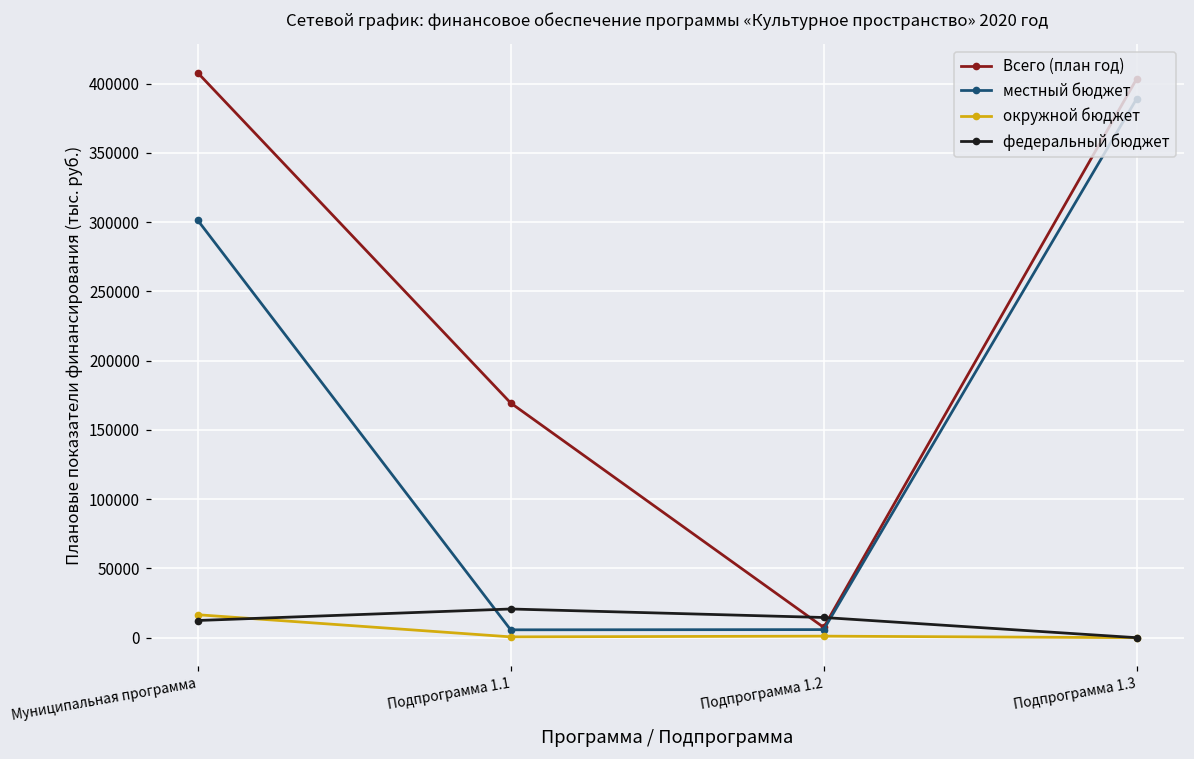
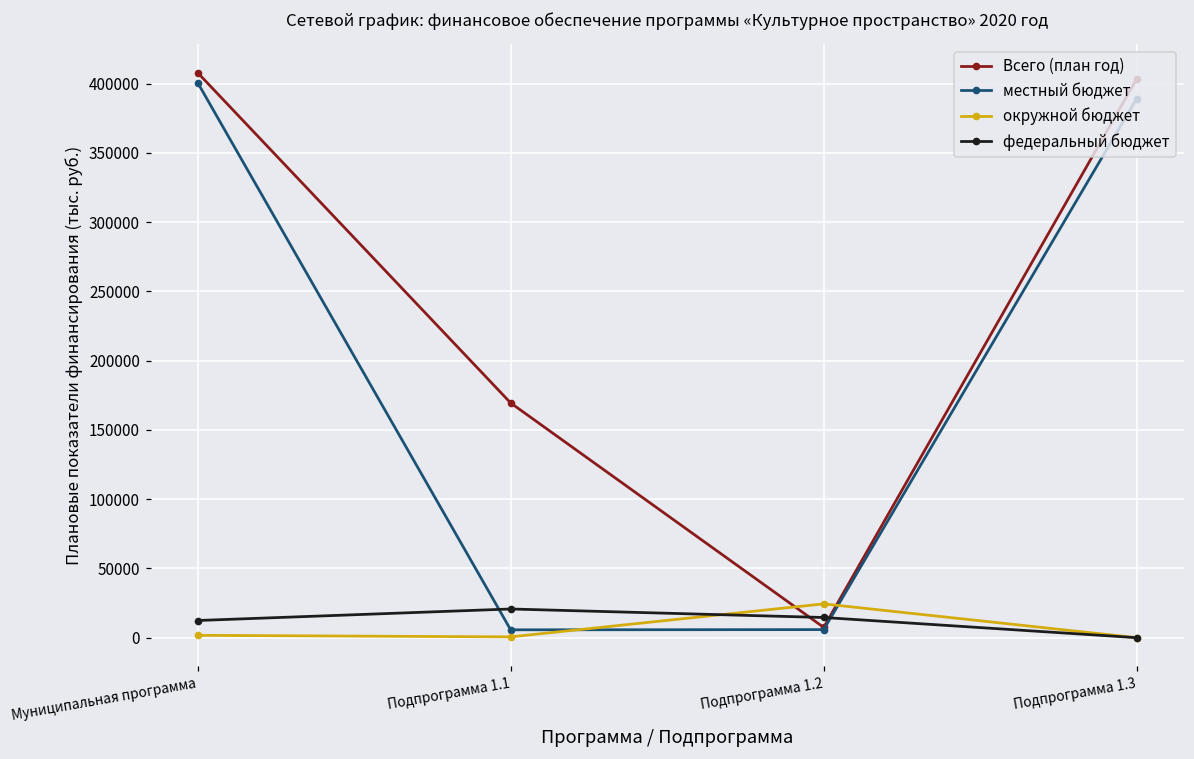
местный бюджет, Муниципальная программа: 301000 -> 401000
окружной бюджет, Муниципальная программа: 17000 -> 2000
окружной бюджет, Подпрограмма 1.2: 1000 -> 24000
